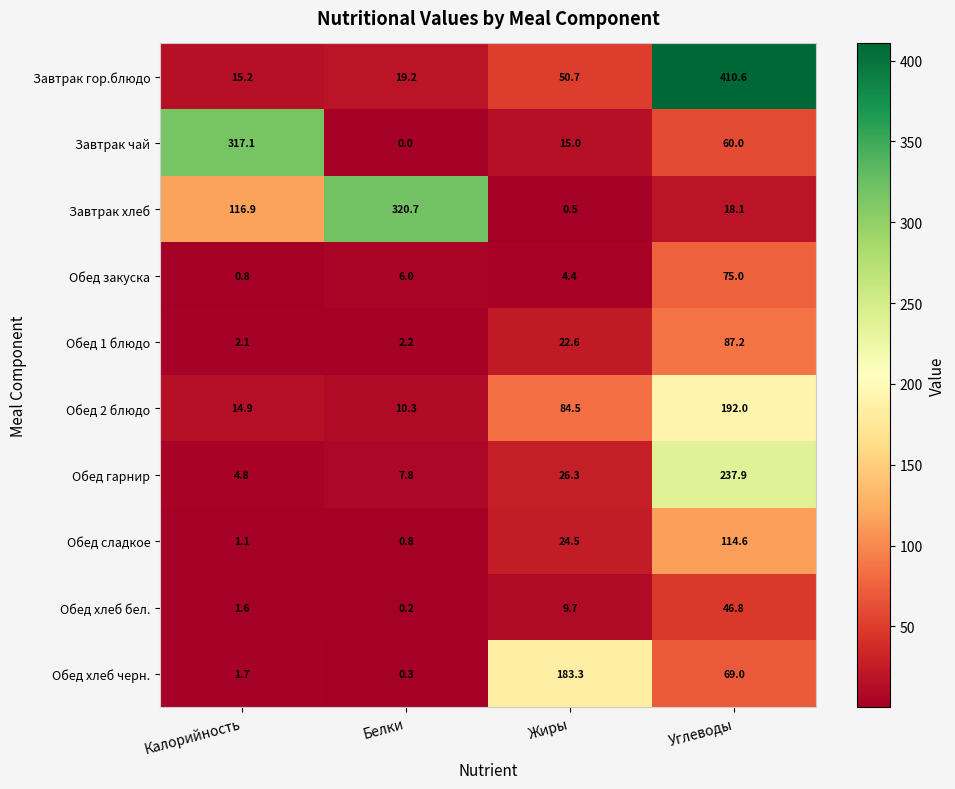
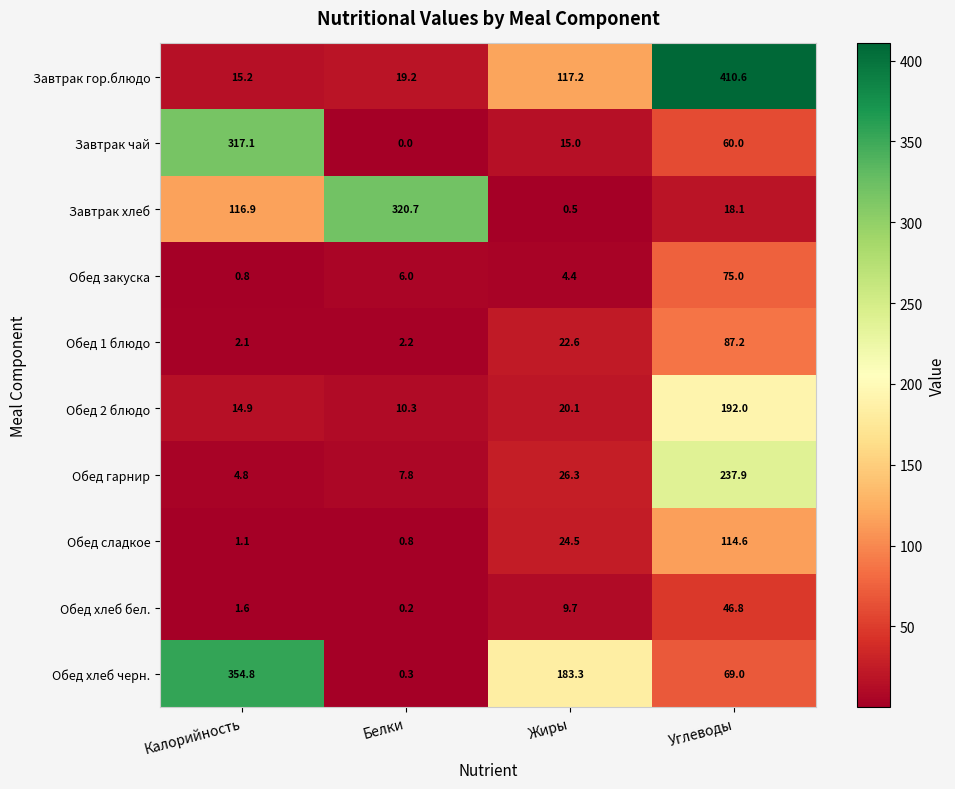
Завтрак гор.блюдо, Жиры: 50.7 -> 117.2
Обед 2 блюдо, Жиры: 84.5 -> 20.1
Обед хлеб черн., Калорийность: 1.7 -> 354.8
